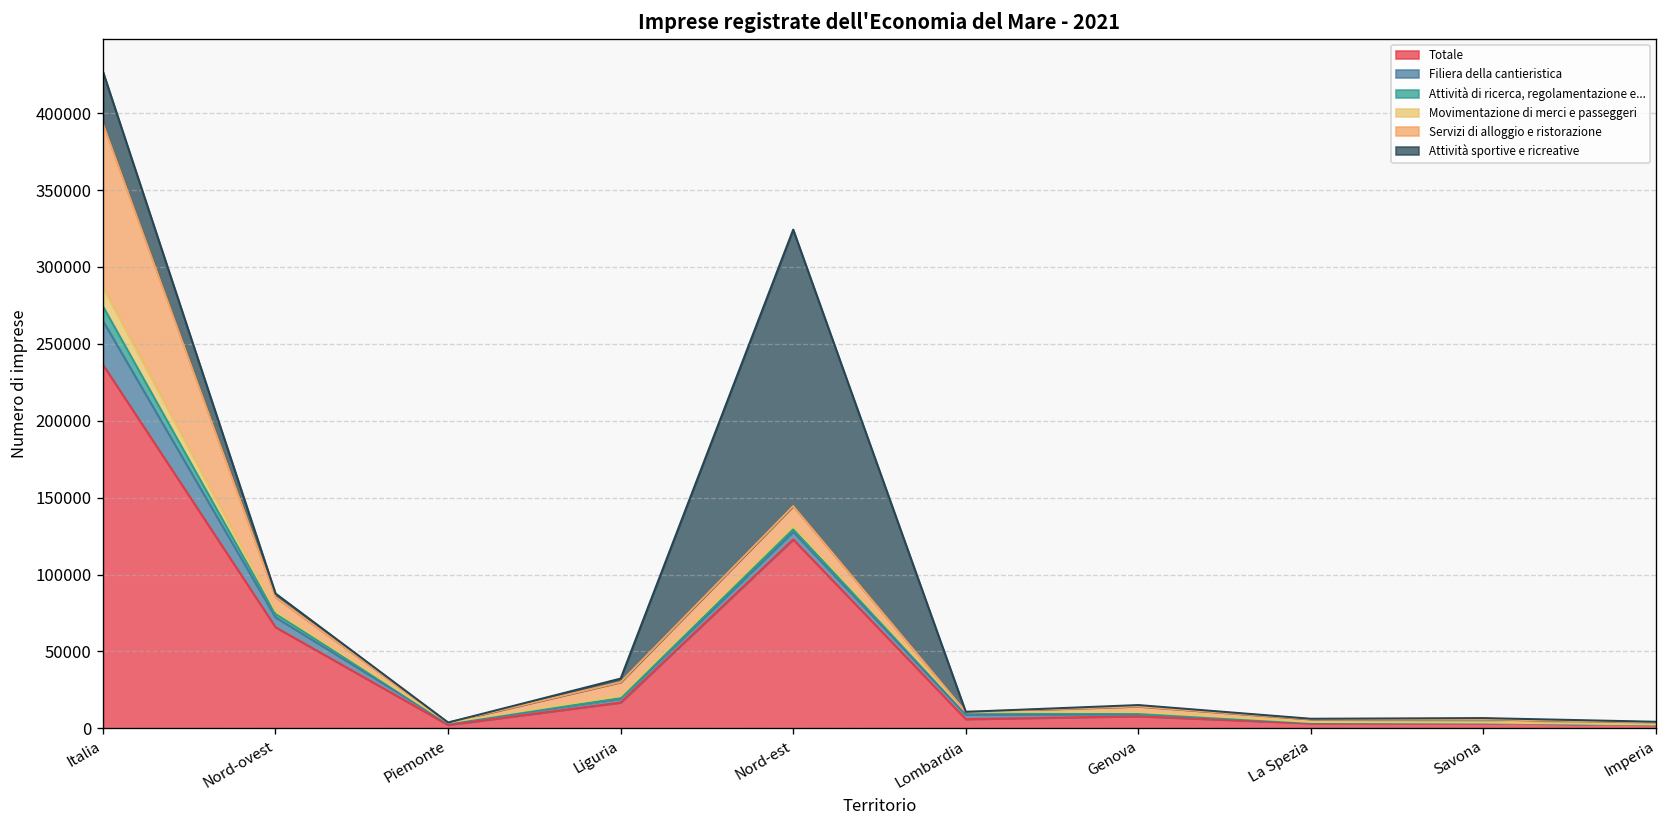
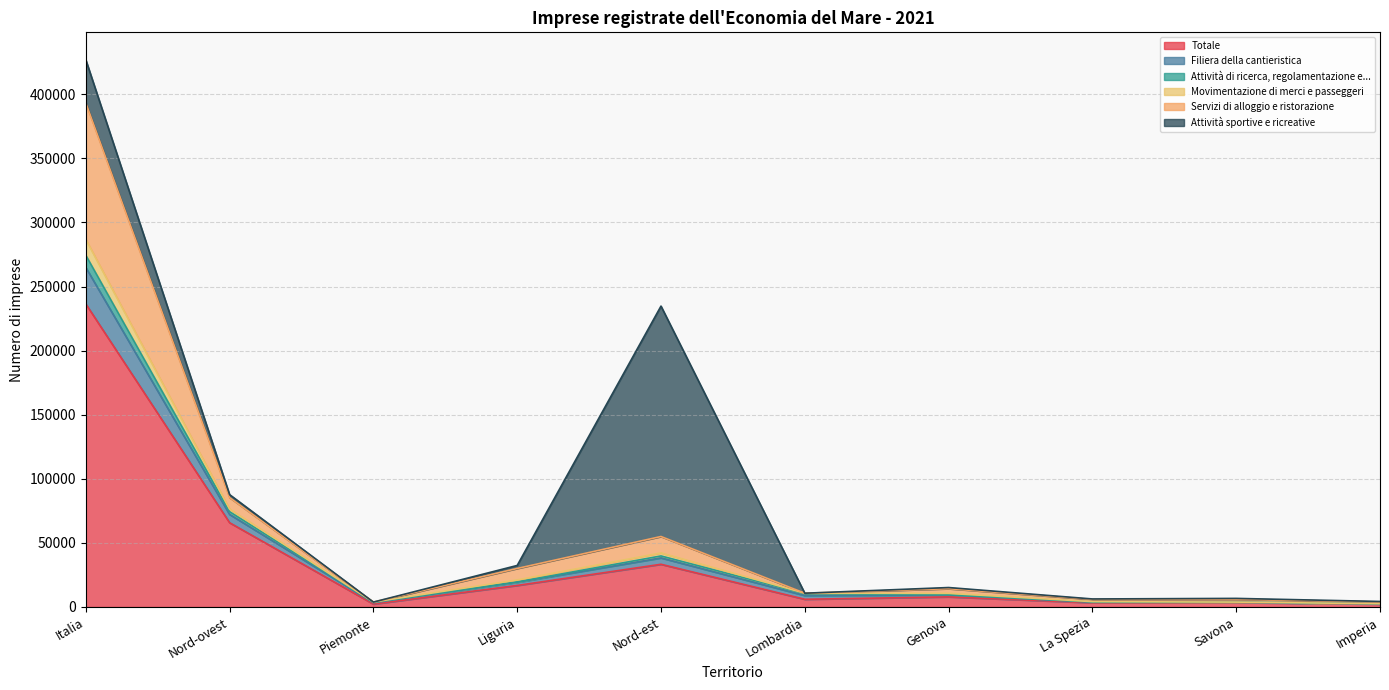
Totale, Nord-est: 123000 -> 33000
